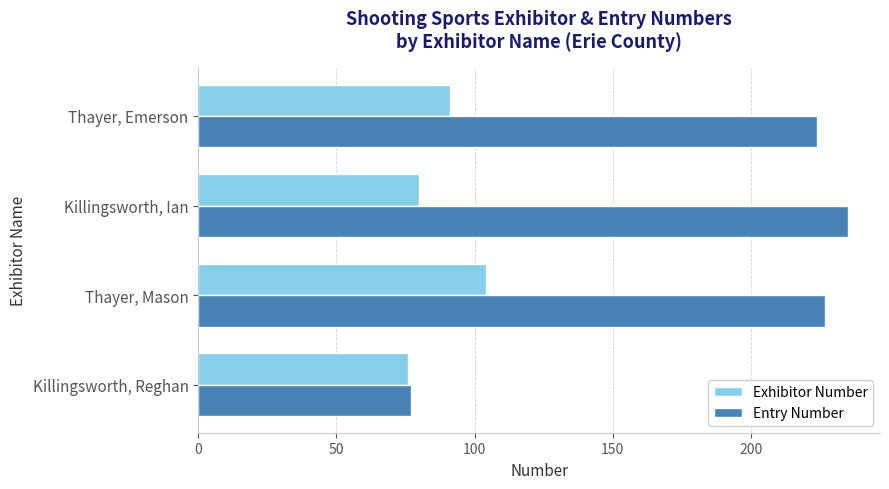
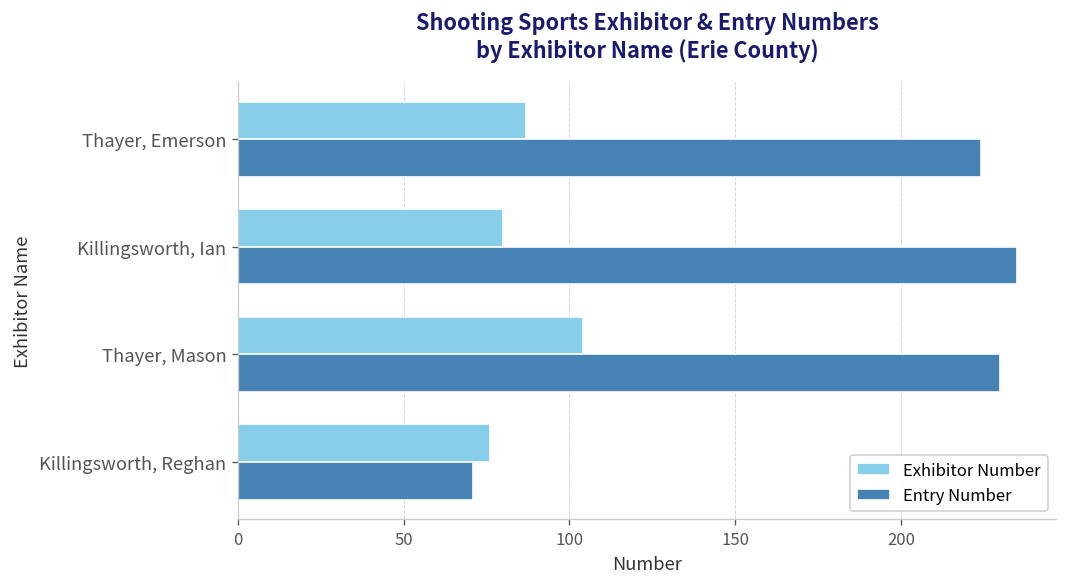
Exhibitor Number, Thayer, Emerson: 91 -> 87
Entry Number, Thayer, Mason: 227 -> 230
Entry Number, Killingsworth, Reghan: 77 -> 71
